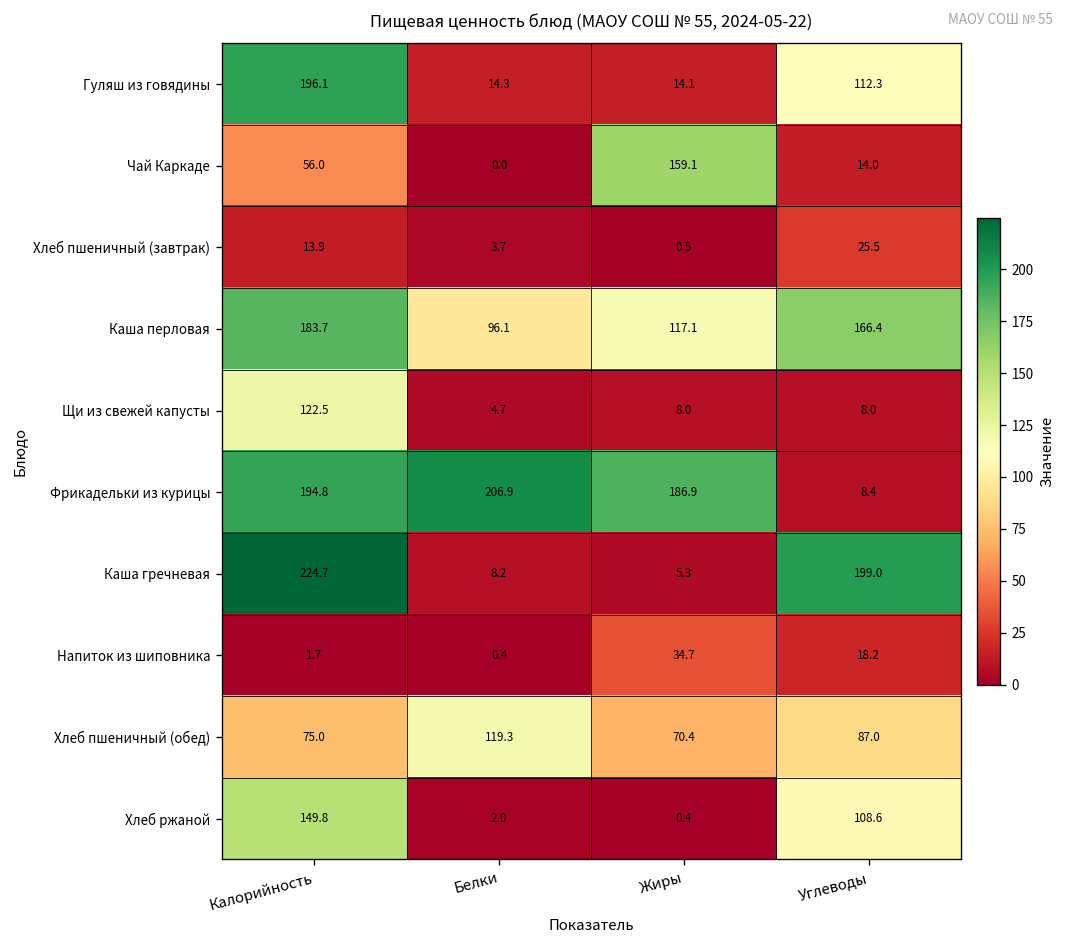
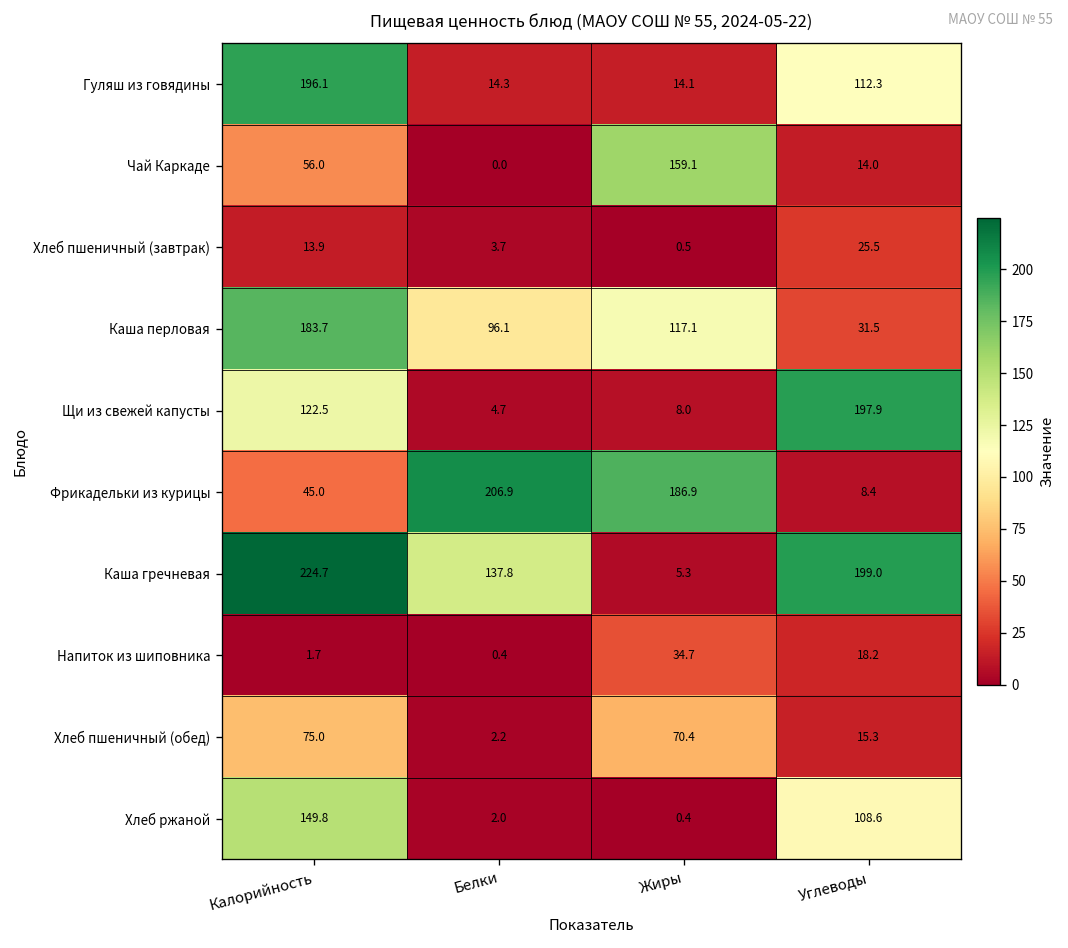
Каша перловая, Углеводы: 166.4 -> 31.5
Щи из свежей капусты, Углеводы: 8.0 -> 197.9
Фрикадельки из курицы, Калорийность: 194.8 -> 45.0
Каша гречневая, Белки: 8.2 -> 137.8
Хлеб пшеничный (обед), Белки: 119.3 -> 2.2
Хлеб пшеничный (обед), Углеводы: 87.0 -> 15.3
